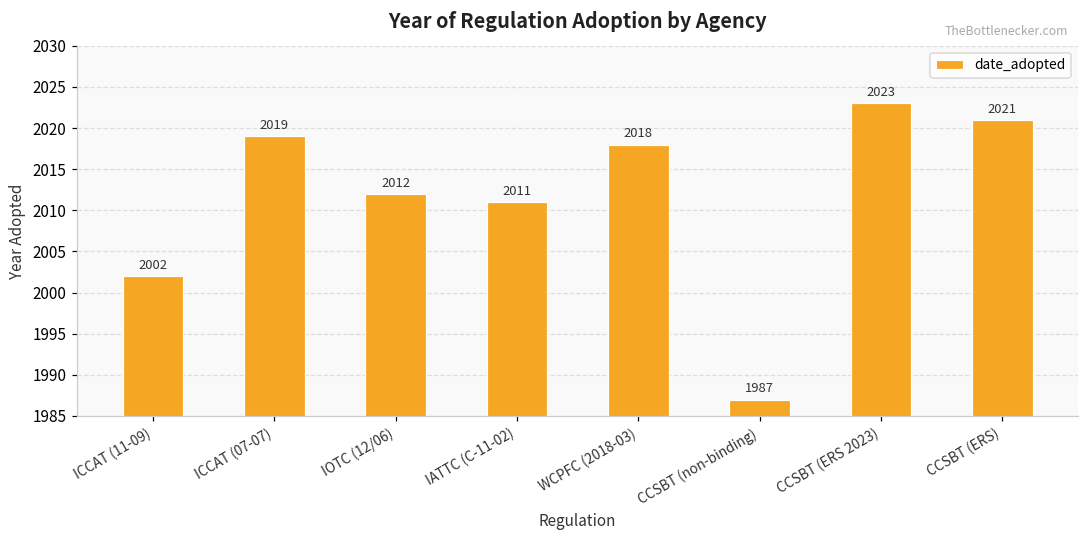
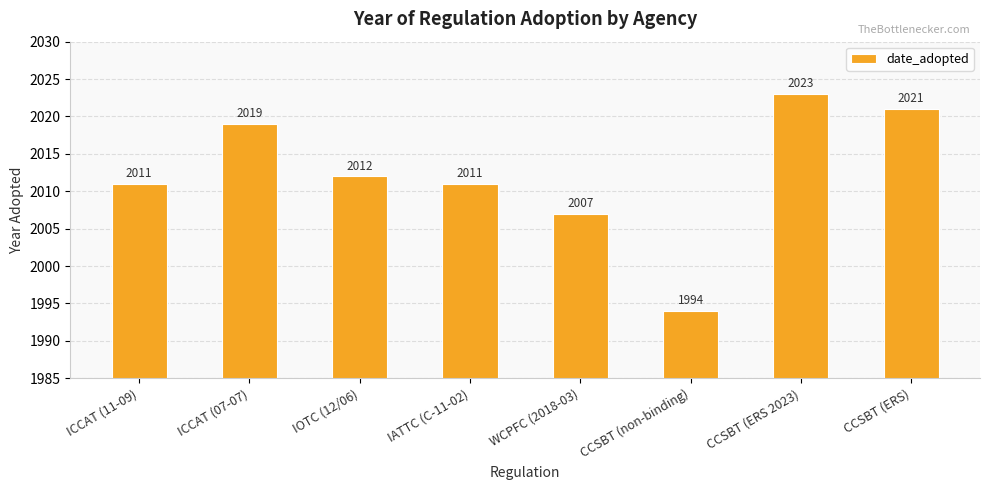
ICCAT (11-09): 2002 -> 2011
WCPFC (2018-03): 2018 -> 2007
CCSBT (non-binding): 1987 -> 1994
